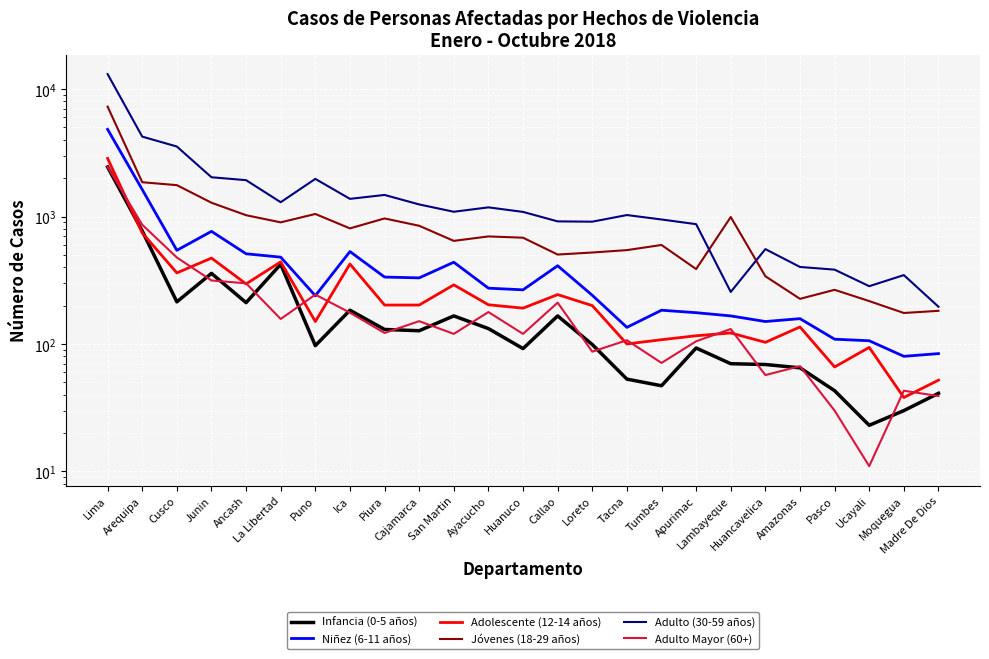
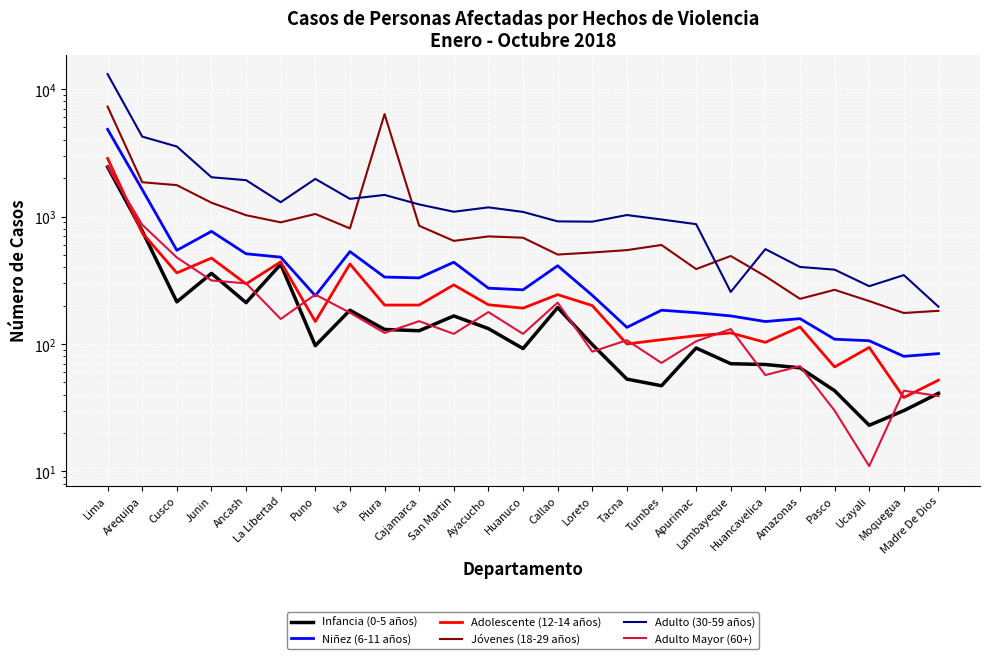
Jóvenes (18-29 años), Piura: 1000 -> 6000
Infancia (0-5 años), Callao: 170 -> 190
Jóvenes (18-29 años), Lambayeque: 1000 -> 490
